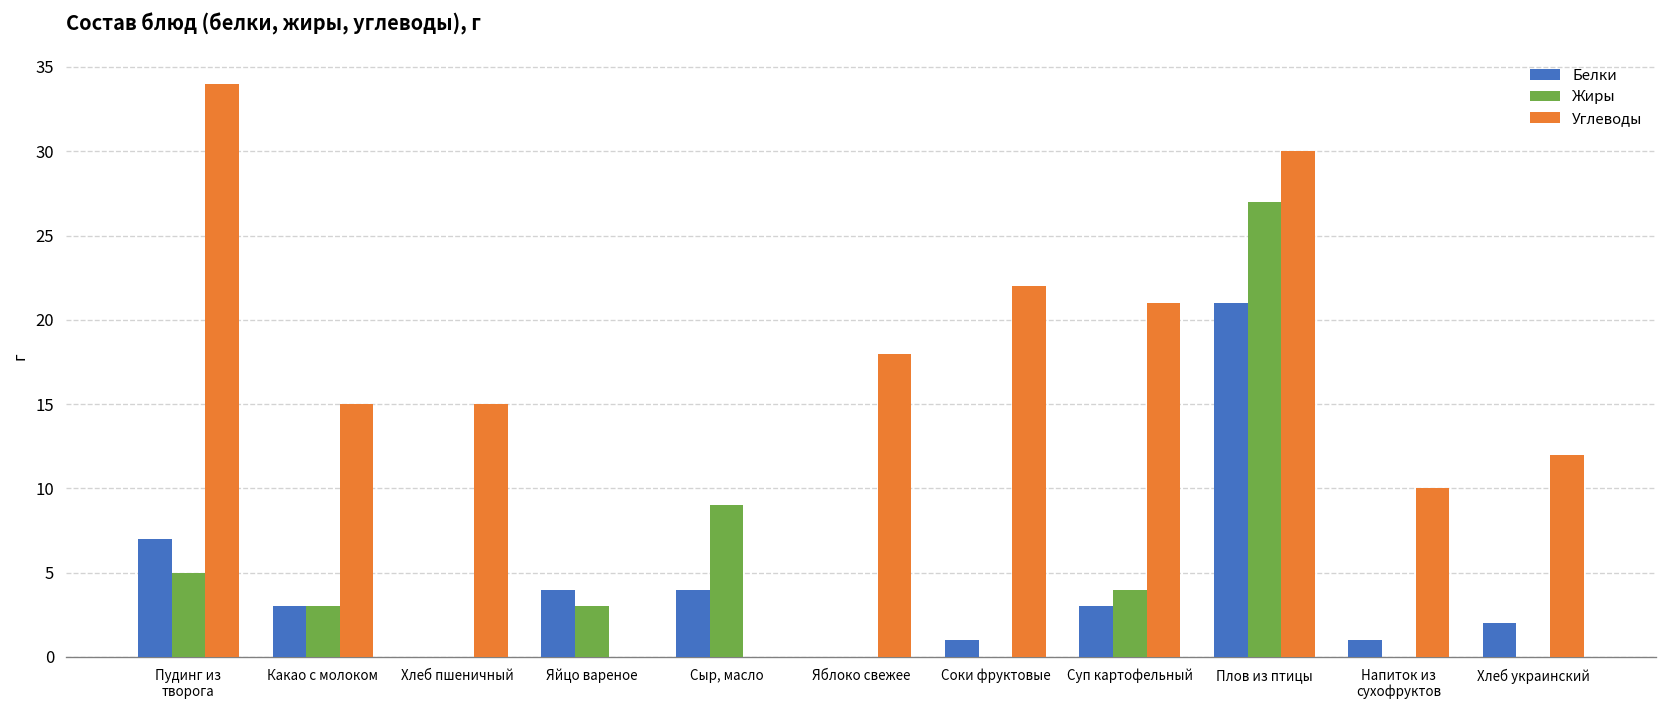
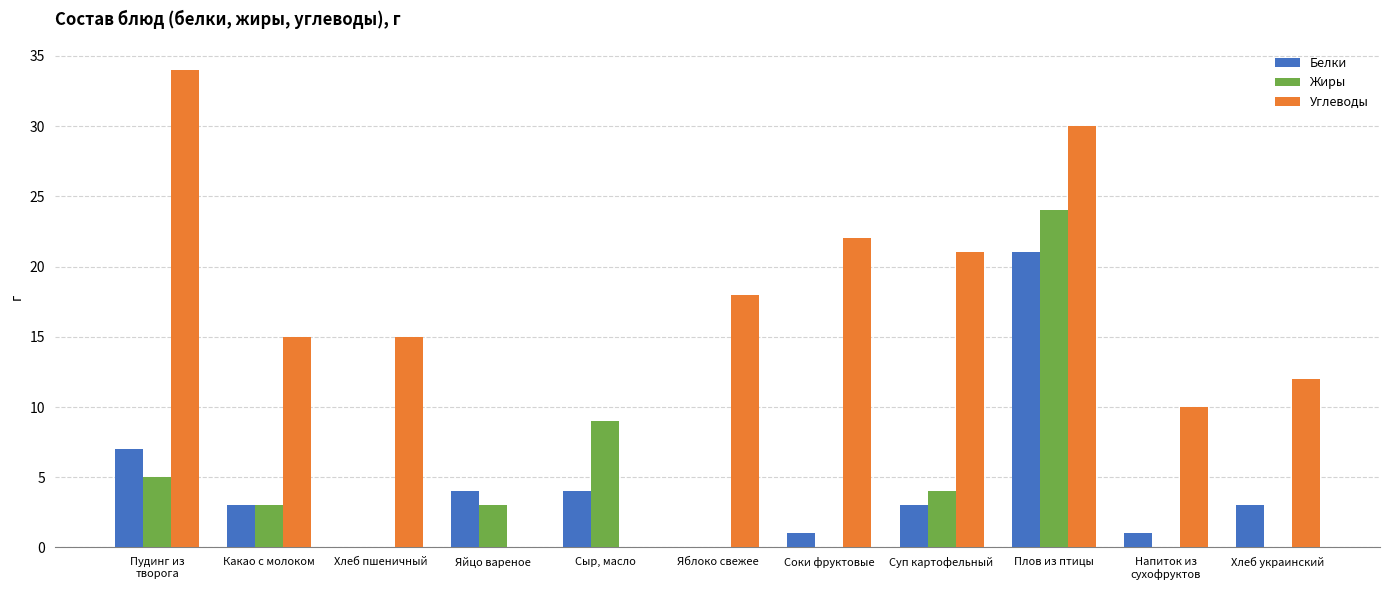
Жиры, Плов из птицы: 27 -> 24
Белки, Хлеб украинский: 2 -> 3
